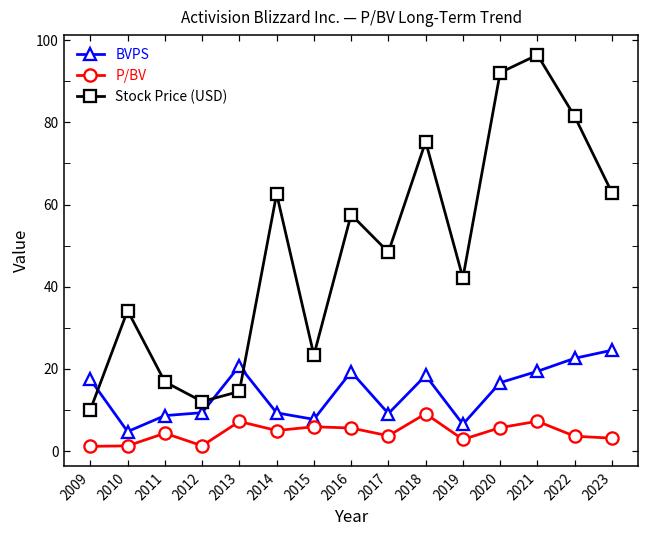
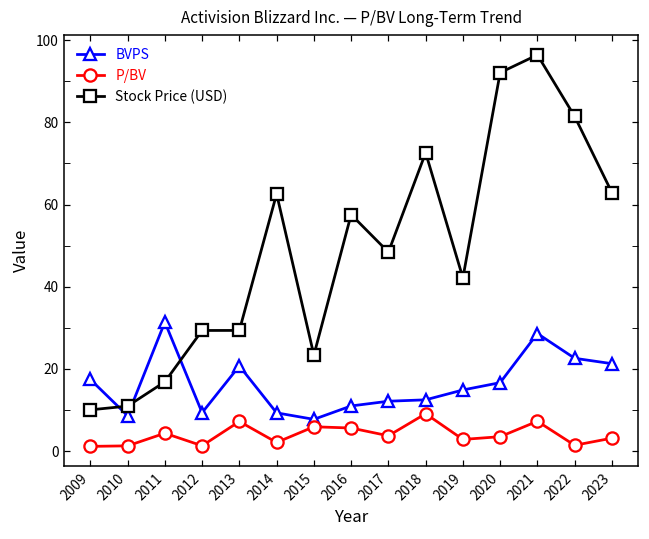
BVPS, 2010: 5 -> 9
Stock Price (USD), 2010: 34 -> 11
BVPS, 2011: 9 -> 31
Stock Price (USD), 2012: 12 -> 29
Stock Price (USD), 2013: 15 -> 29
P/BV, 2014: 5 -> 2
BVPS, 2016: 19 -> 11
BVPS, 2017: 9 -> 12
BVPS, 2018: 18 -> 12
Stock Price (USD), 2018: 75 -> 73
BVPS, 2019: 7 -> 15
P/BV, 2020: 6 -> 4
BVPS, 2021: 19 -> 29
P/BV, 2022: 4 -> 1
BVPS, 2023: 25 -> 21
